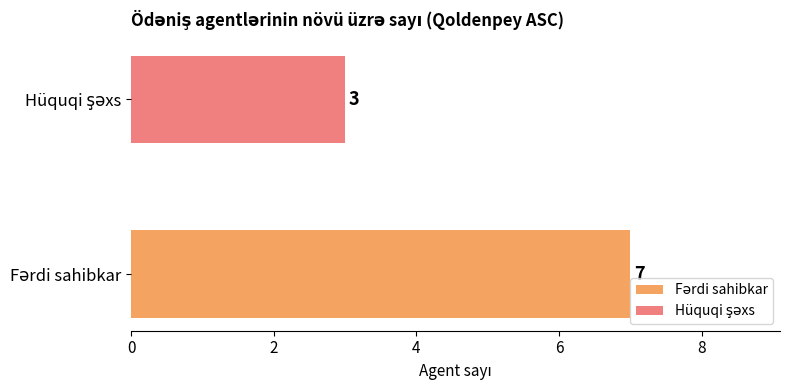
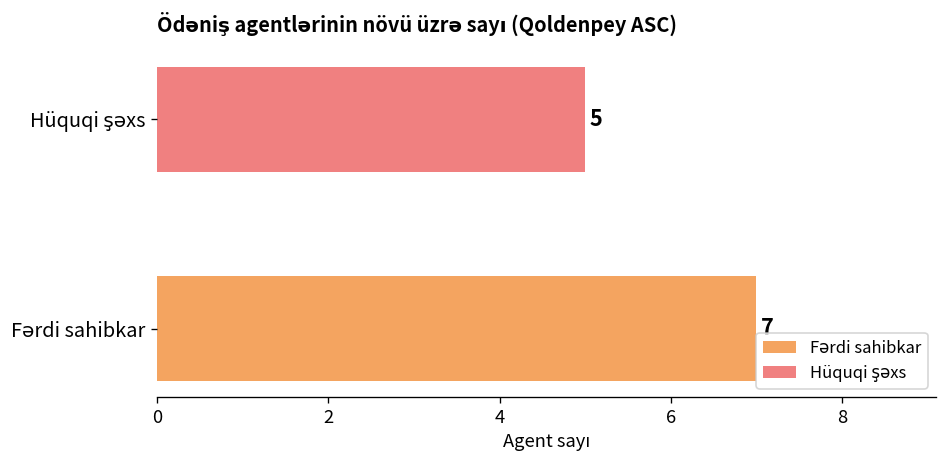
Hüquqi şəxs: 3 -> 5
